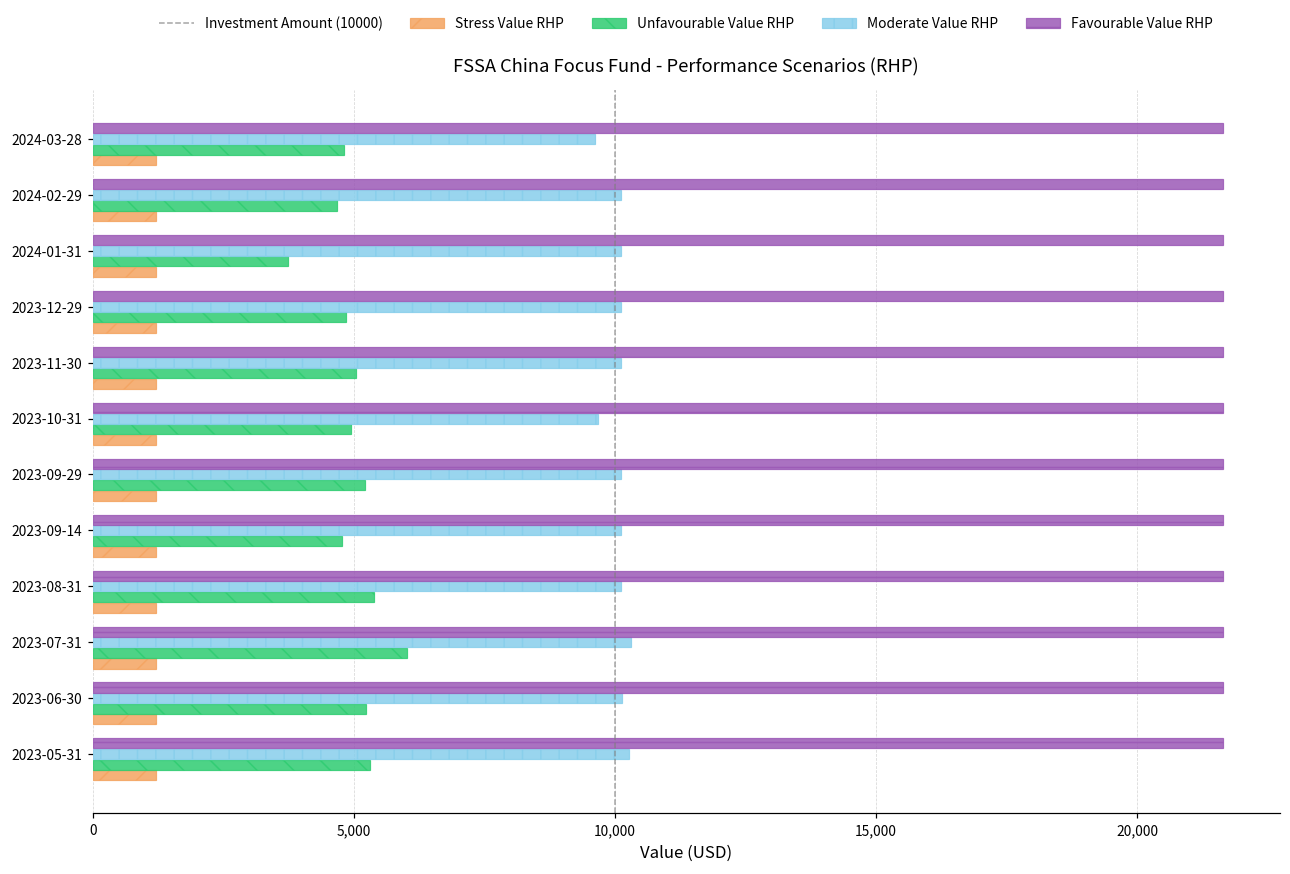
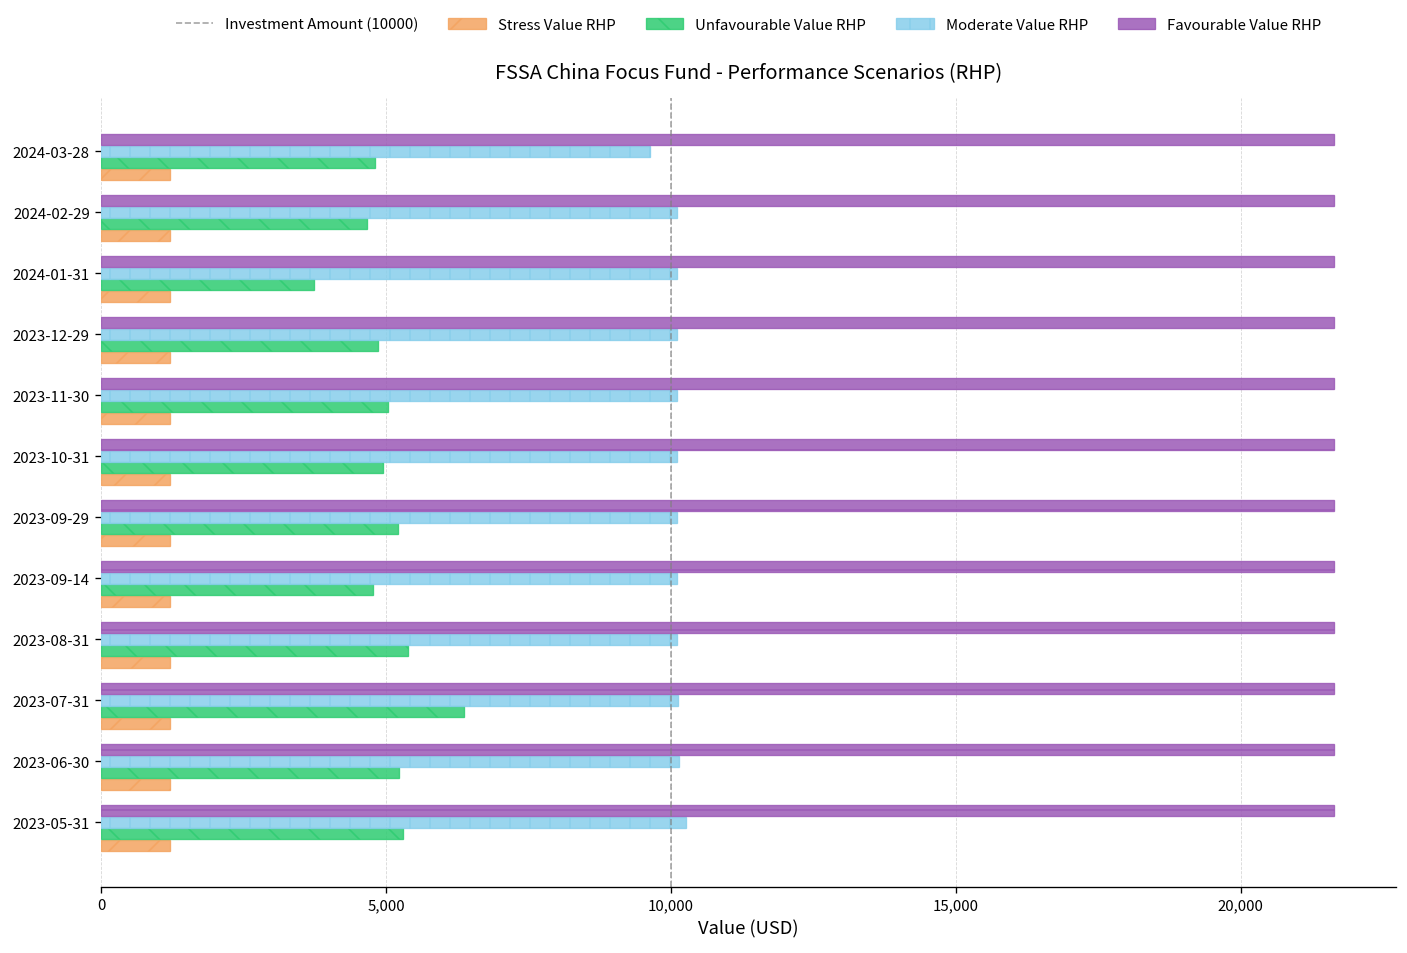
Moderate Value RHP, 2023-10-31: 9,700 -> 10,100
Moderate Value RHP, 2023-07-31: 10,300 -> 10,100
Unfavourable Value RHP, 2023-07-31: 6,000 -> 6,400
